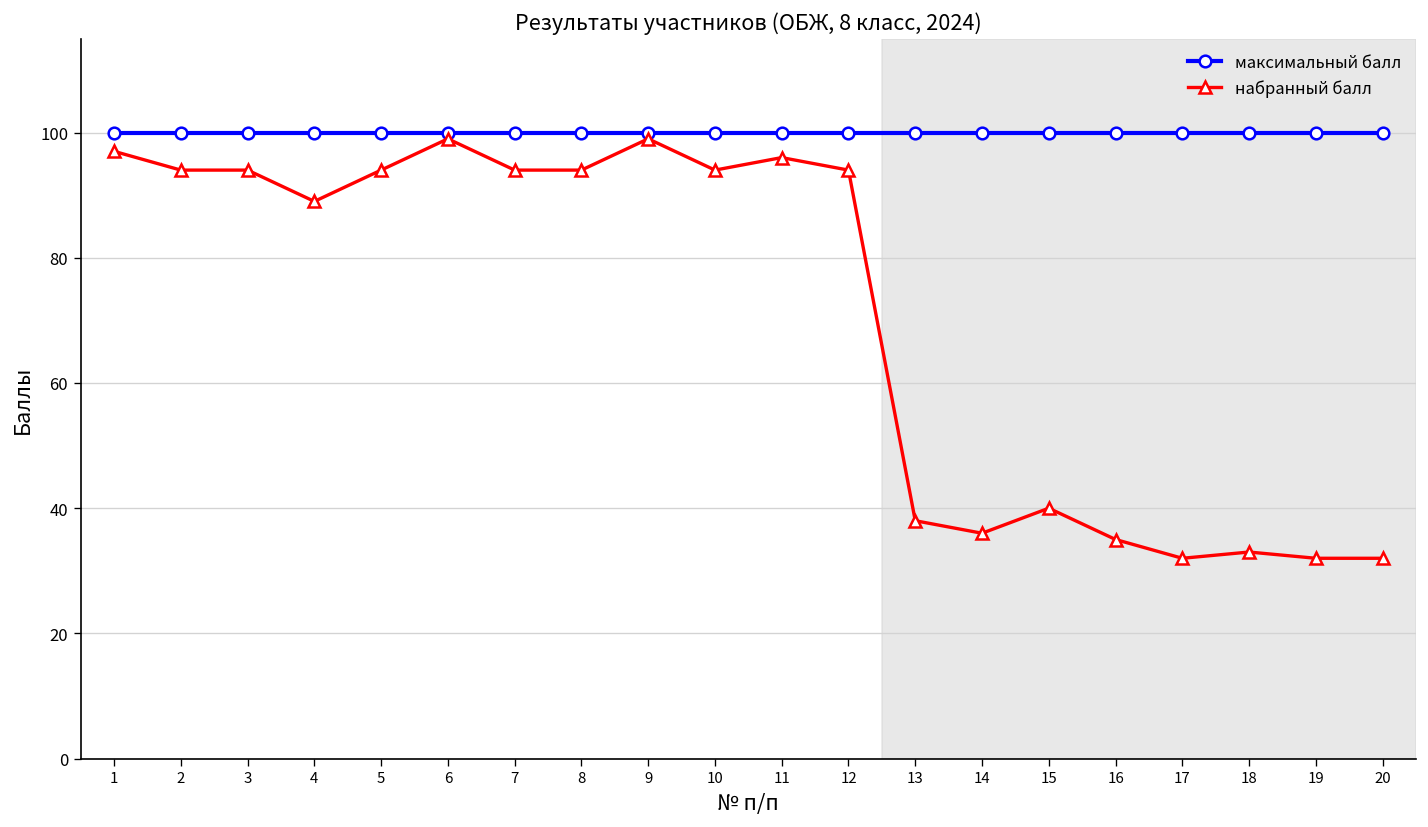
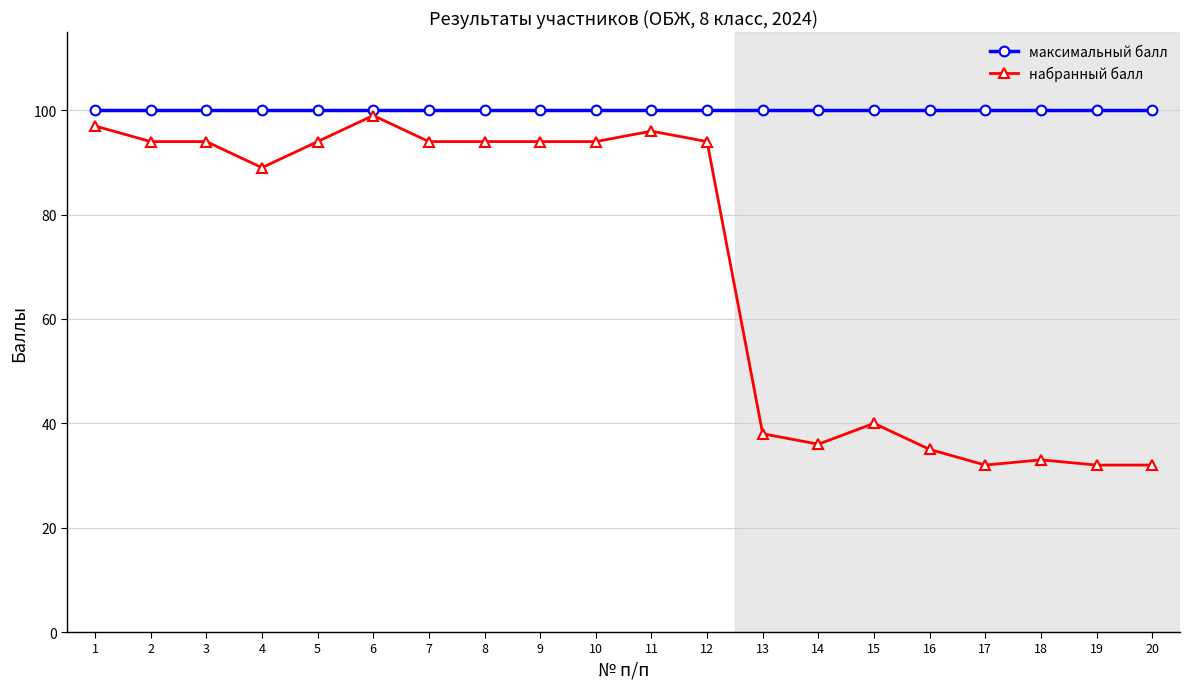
набранный балл, 9: 99 -> 94
